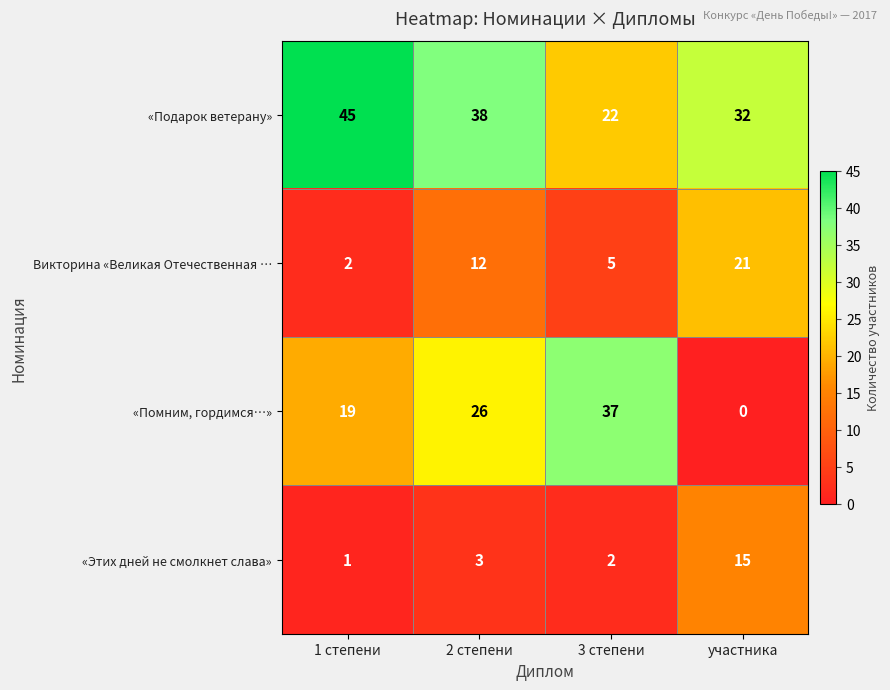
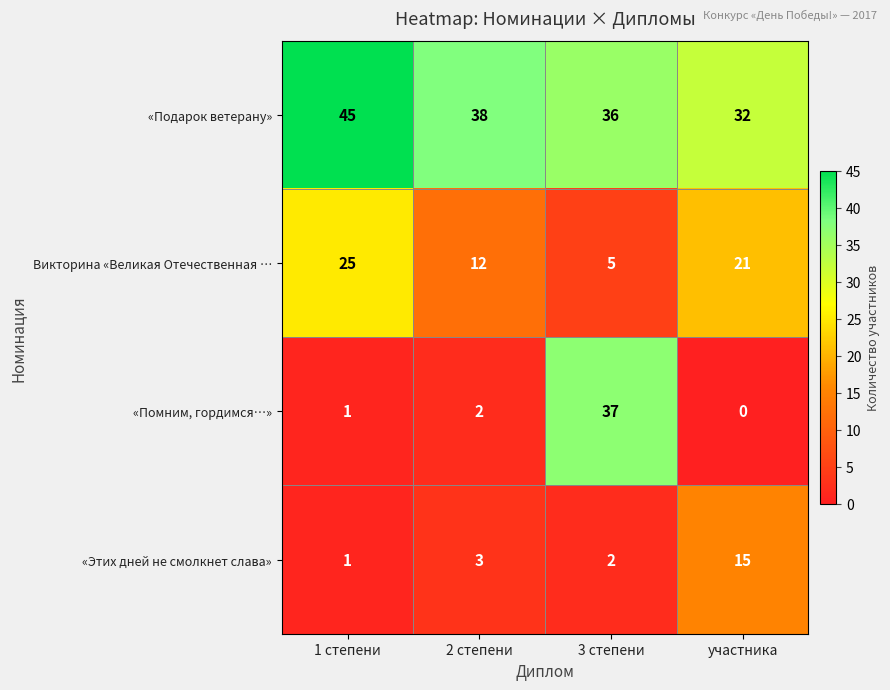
«Подарок ветерану», 3 степени: 22 -> 36
Викторина «Великая Отечественная …, 1 степени: 2 -> 25
«Помним, гордимся…», 1 степени: 19 -> 1
«Помним, гордимся…», 2 степени: 26 -> 2
